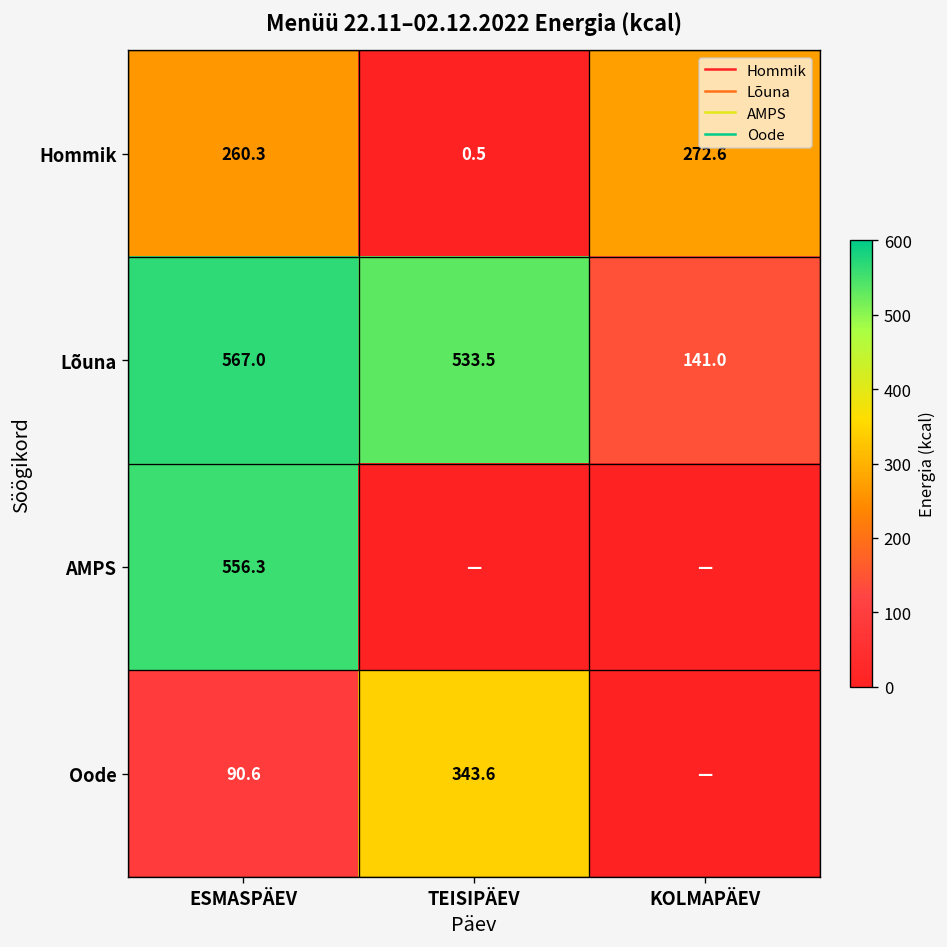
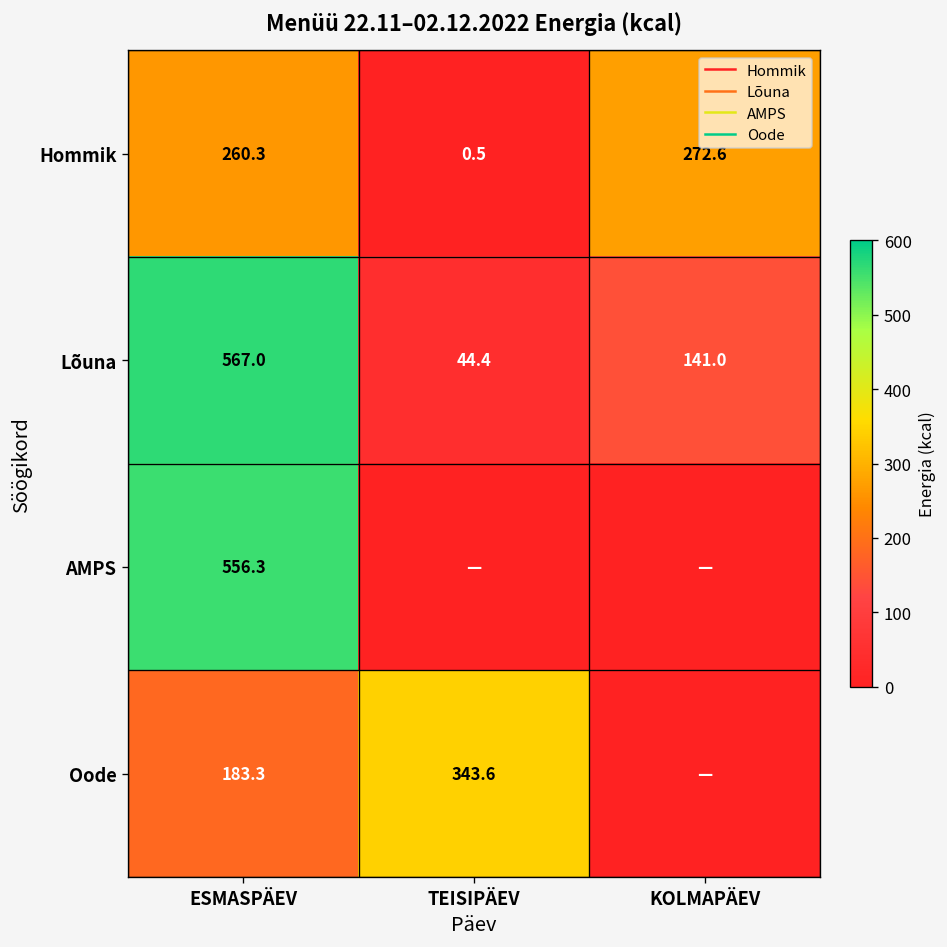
Lõuna, TEISIPÄEV: 533.5 -> 44.4
Oode, ESMASPÄEV: 90.6 -> 183.3
